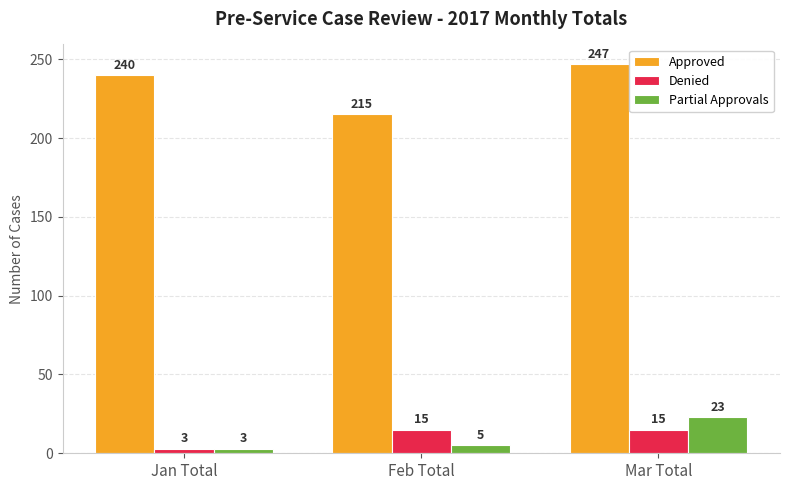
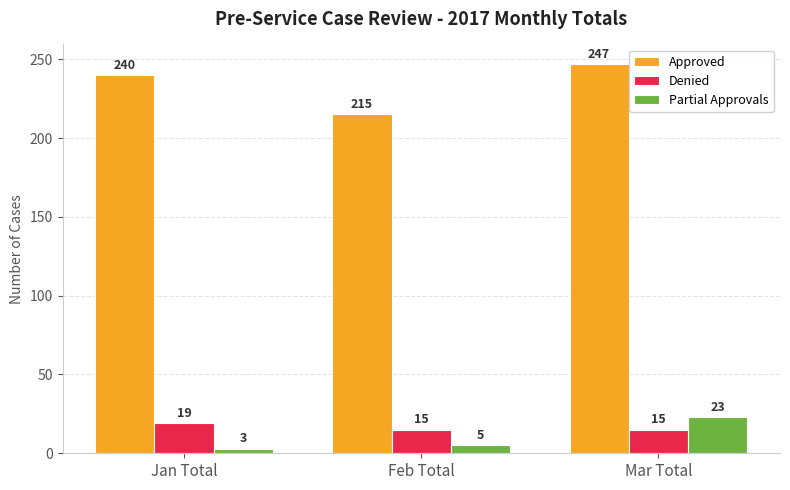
Denied, Jan Total: 3 -> 19
